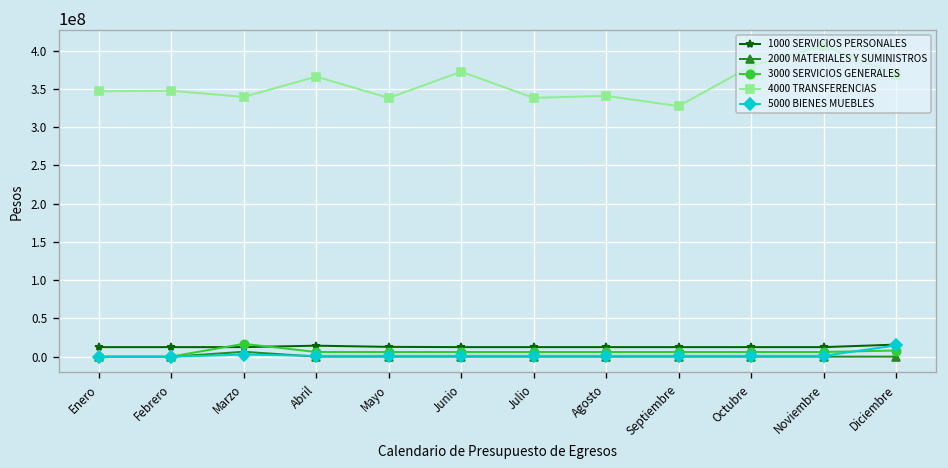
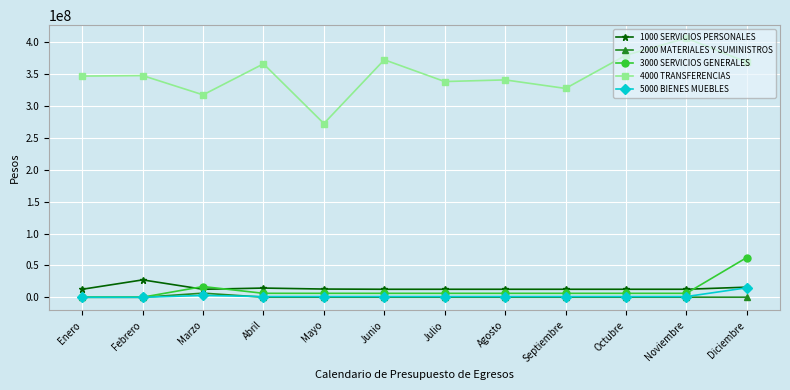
1000 SERVICIOS PERSONALES, Febrero: 10000000 -> 30000000
4000 TRANSFERENCIAS, Marzo: 340000000 -> 320000000
4000 TRANSFERENCIAS, Mayo: 340000000 -> 270000000
3000 SERVICIOS GENERALES, Diciembre: 10000000 -> 60000000
